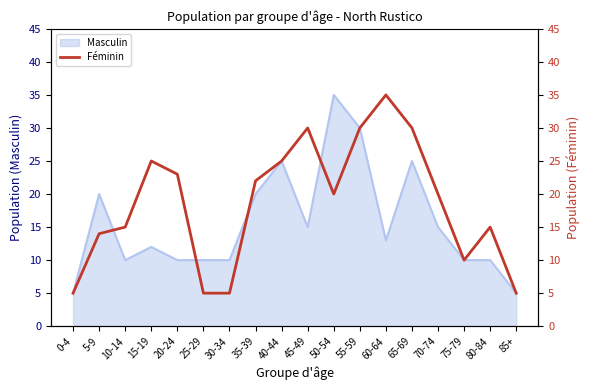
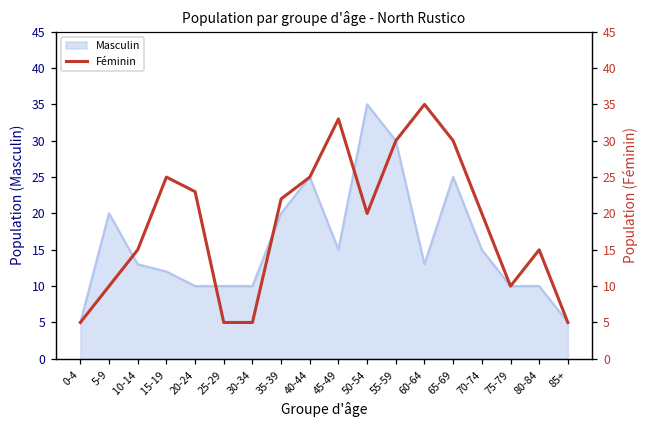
Masculin, 10-14: 10 -> 13
Féminin, 5-9: 14 -> 10
Féminin, 45-49: 30 -> 33
